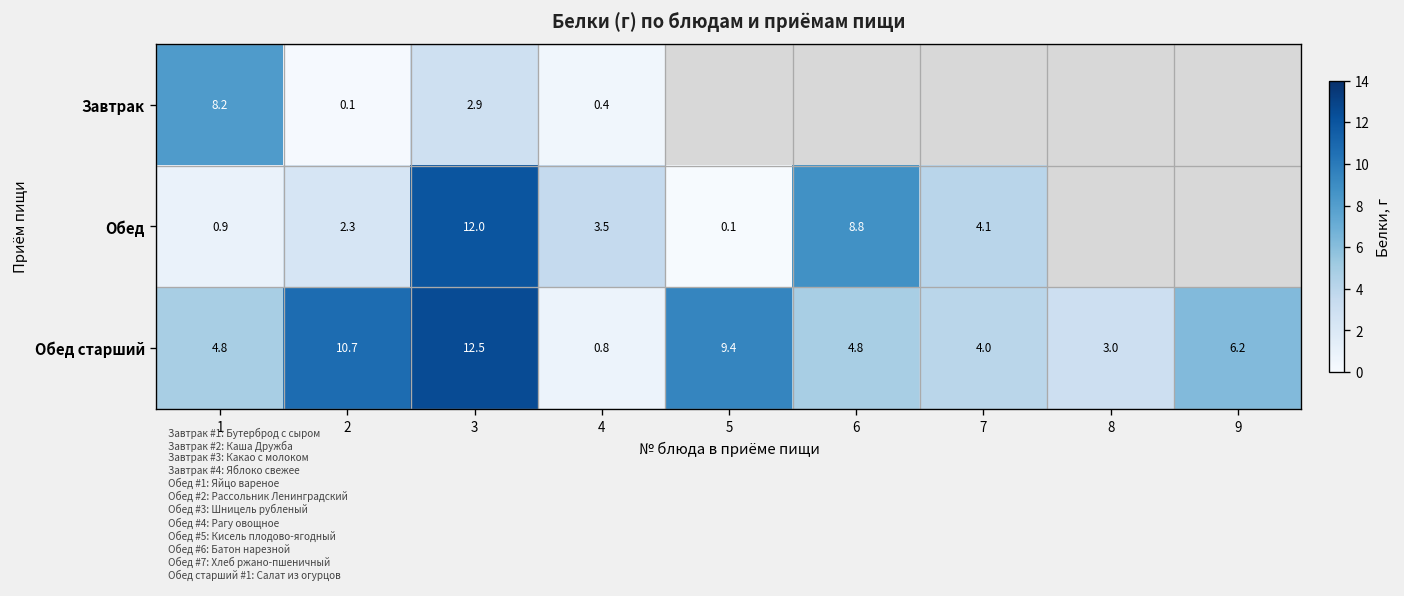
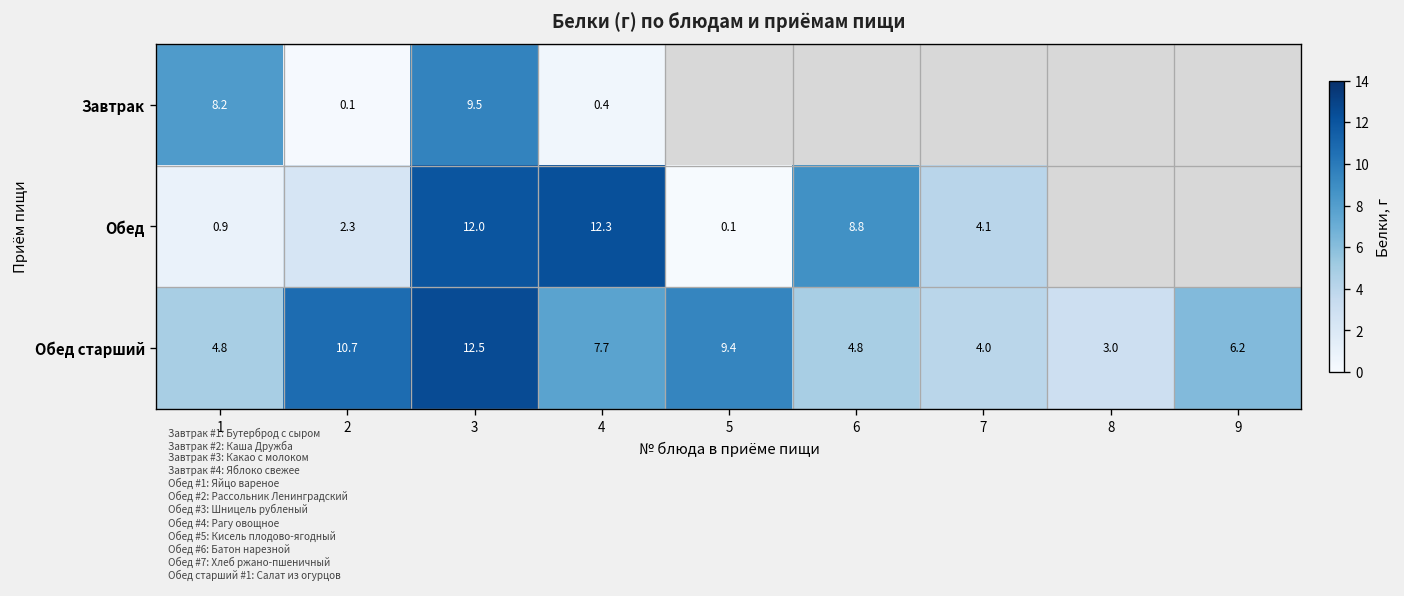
Завтрак, 3: 2.9 -> 9.5
Обед, 4: 3.5 -> 12.3
Обед старший, 4: 0.8 -> 7.7
